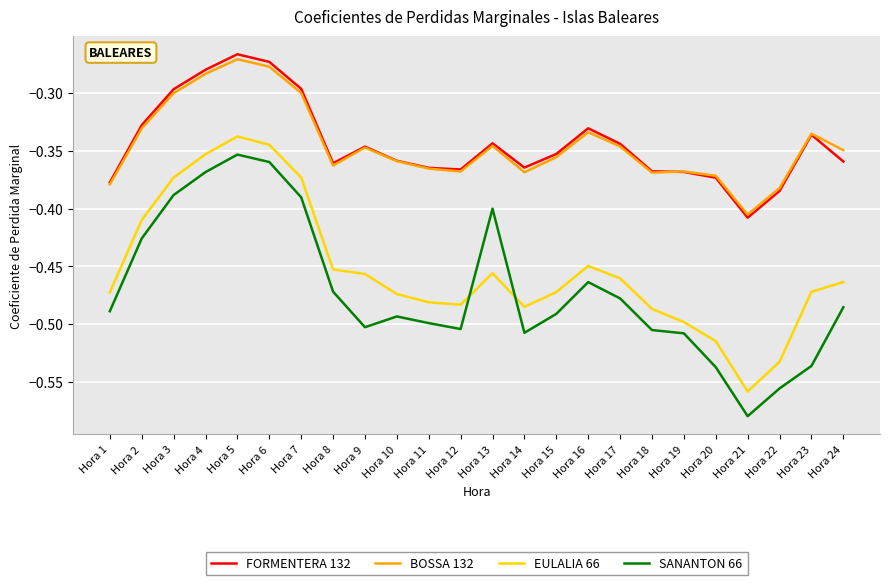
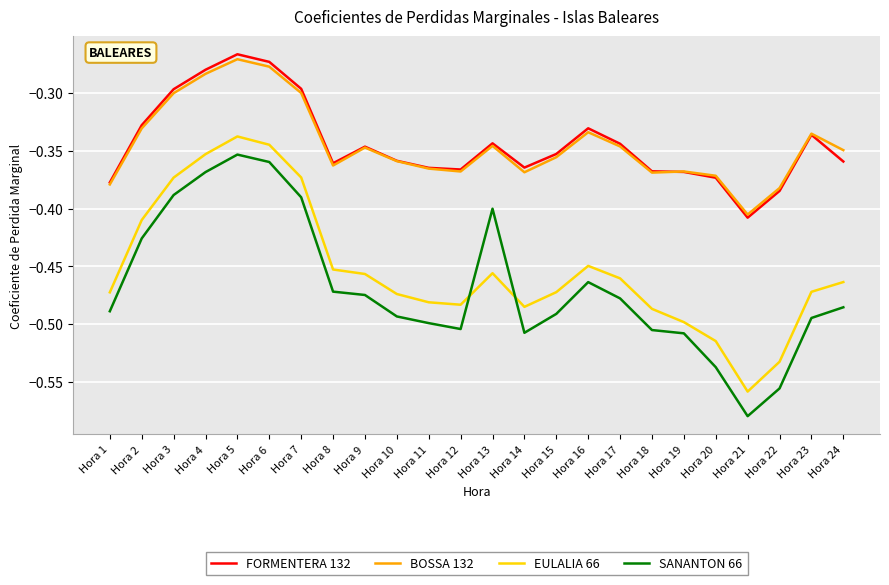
SANANTON 66, Hora 9: -0.503 -> -0.475
SANANTON 66, Hora 23: -0.536 -> -0.495
